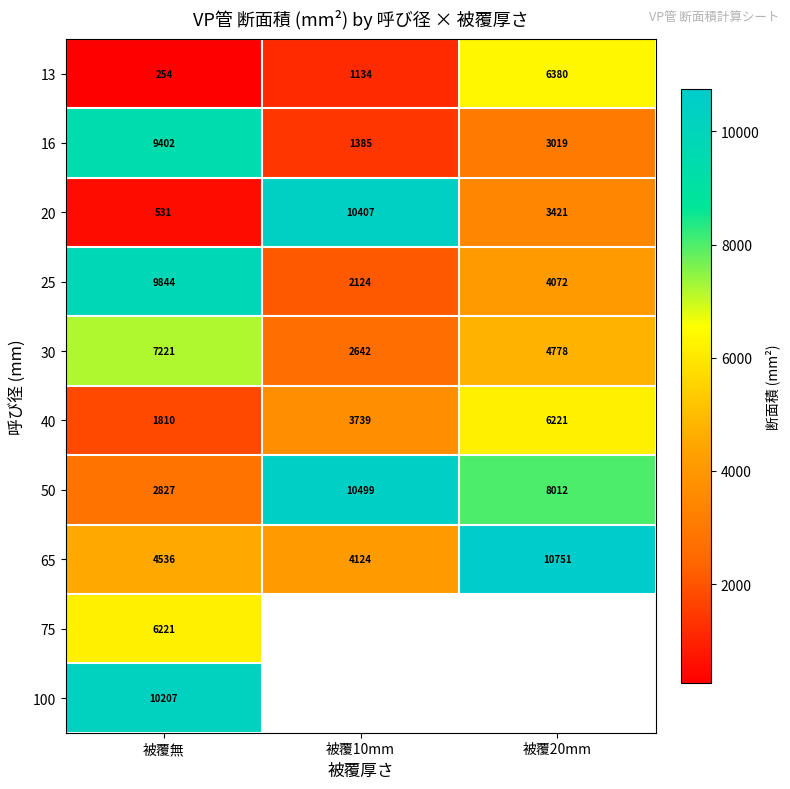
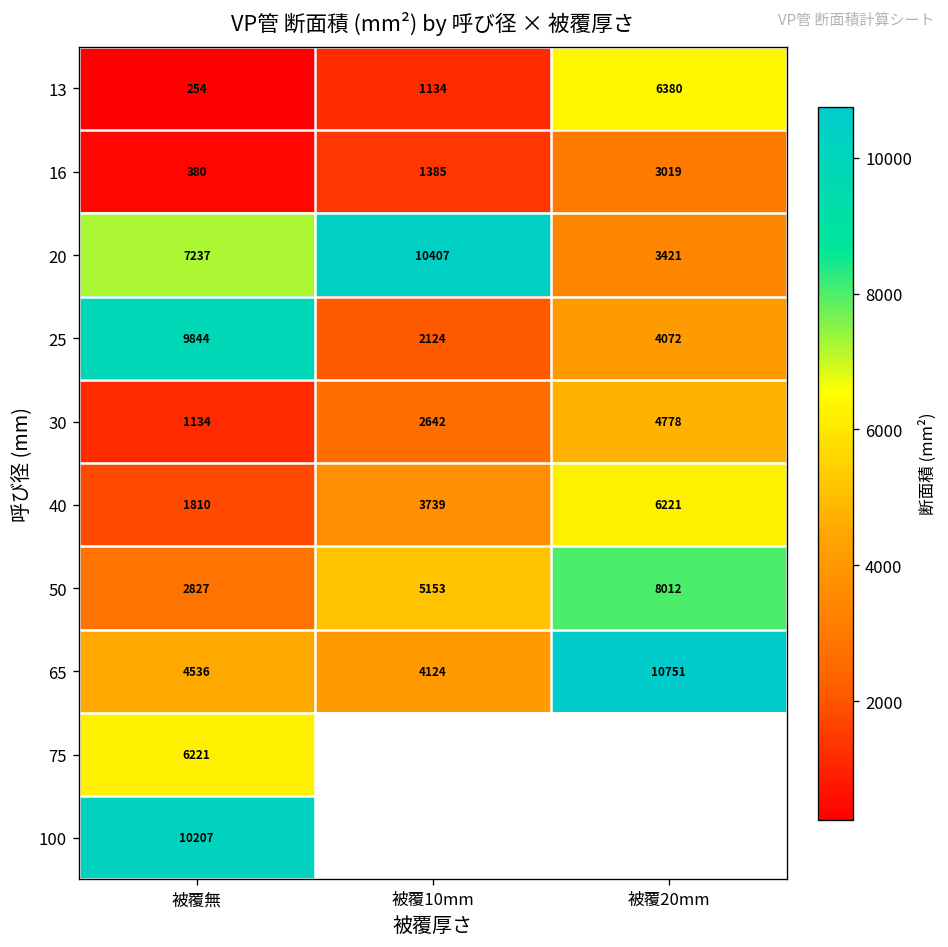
16, 被覆無: 9402 -> 380
20, 被覆無: 531 -> 7237
30, 被覆無: 7221 -> 1134
50, 被覆10mm: 10499 -> 5153
